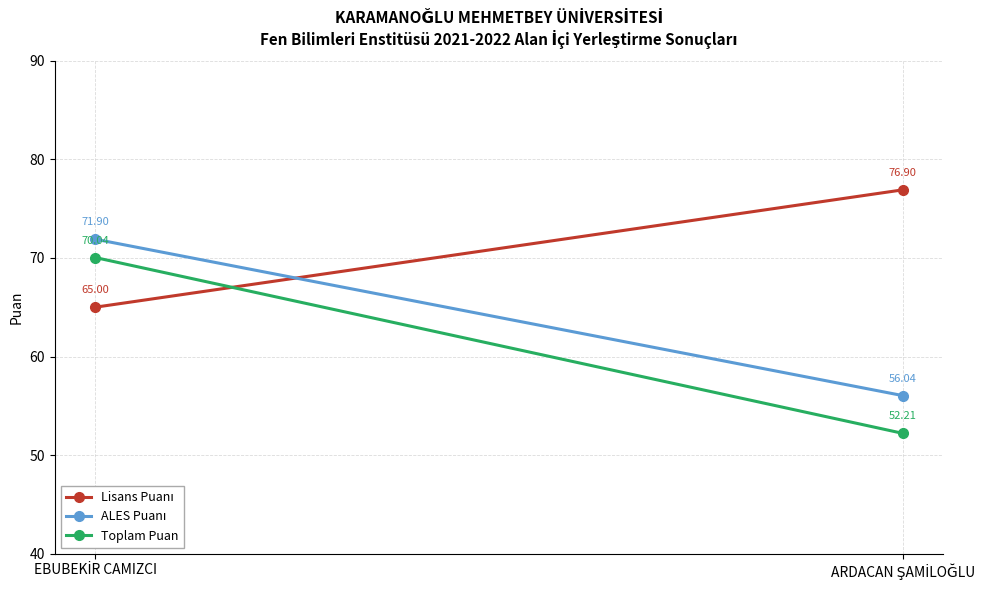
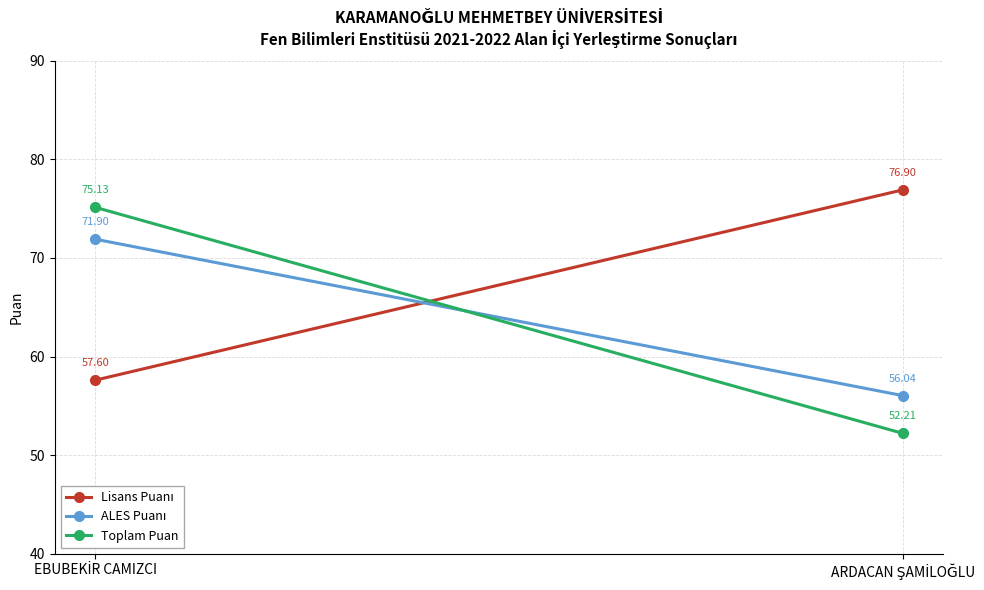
Lisans Puanı, EBUBEKİR CAMIZCI: 65.00 -> 57.60
Toplam Puan, EBUBEKİR CAMIZCI: 70.04 -> 75.13
